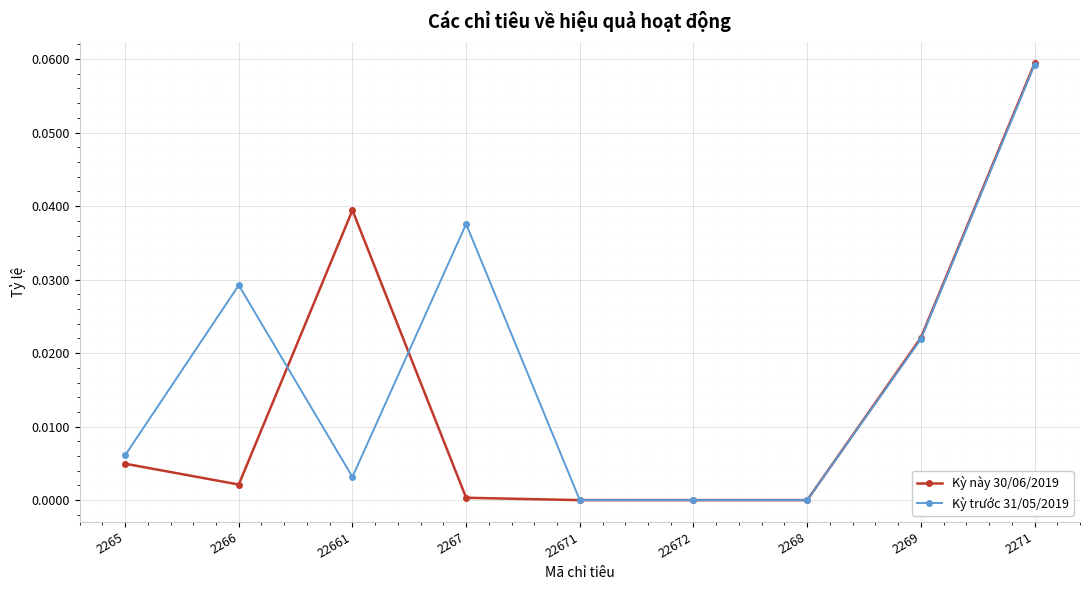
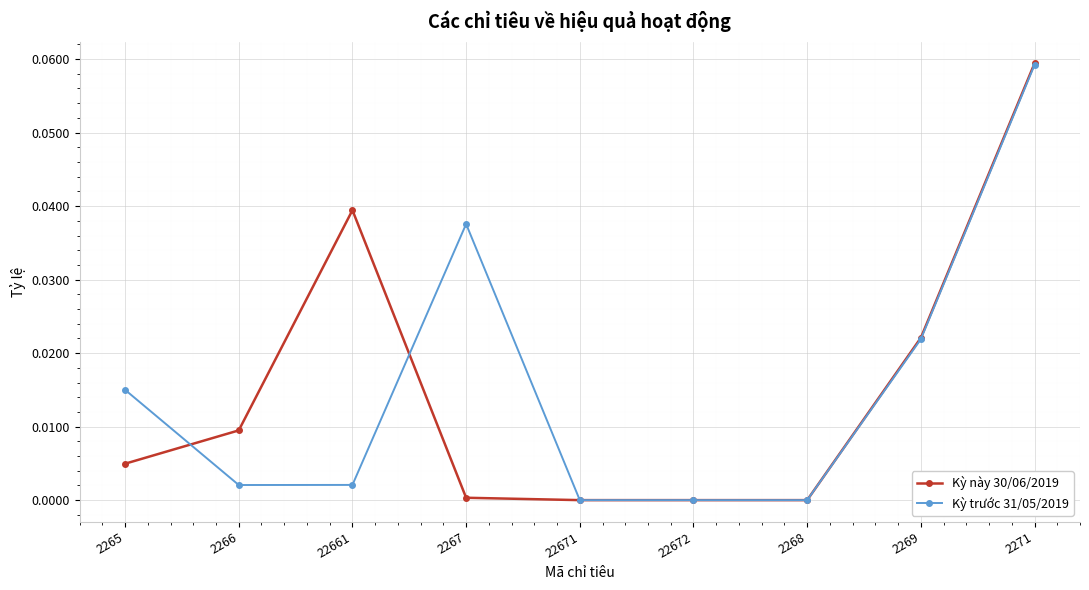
Kỳ trước 31/05/2019, 2265: 0.006 -> 0.015
Kỳ này 30/06/2019, 2266: 0.002 -> 0.009
Kỳ trước 31/05/2019, 2266: 0.029 -> 0.002
Kỳ trước 31/05/2019, 22661: 0.003 -> 0.002
